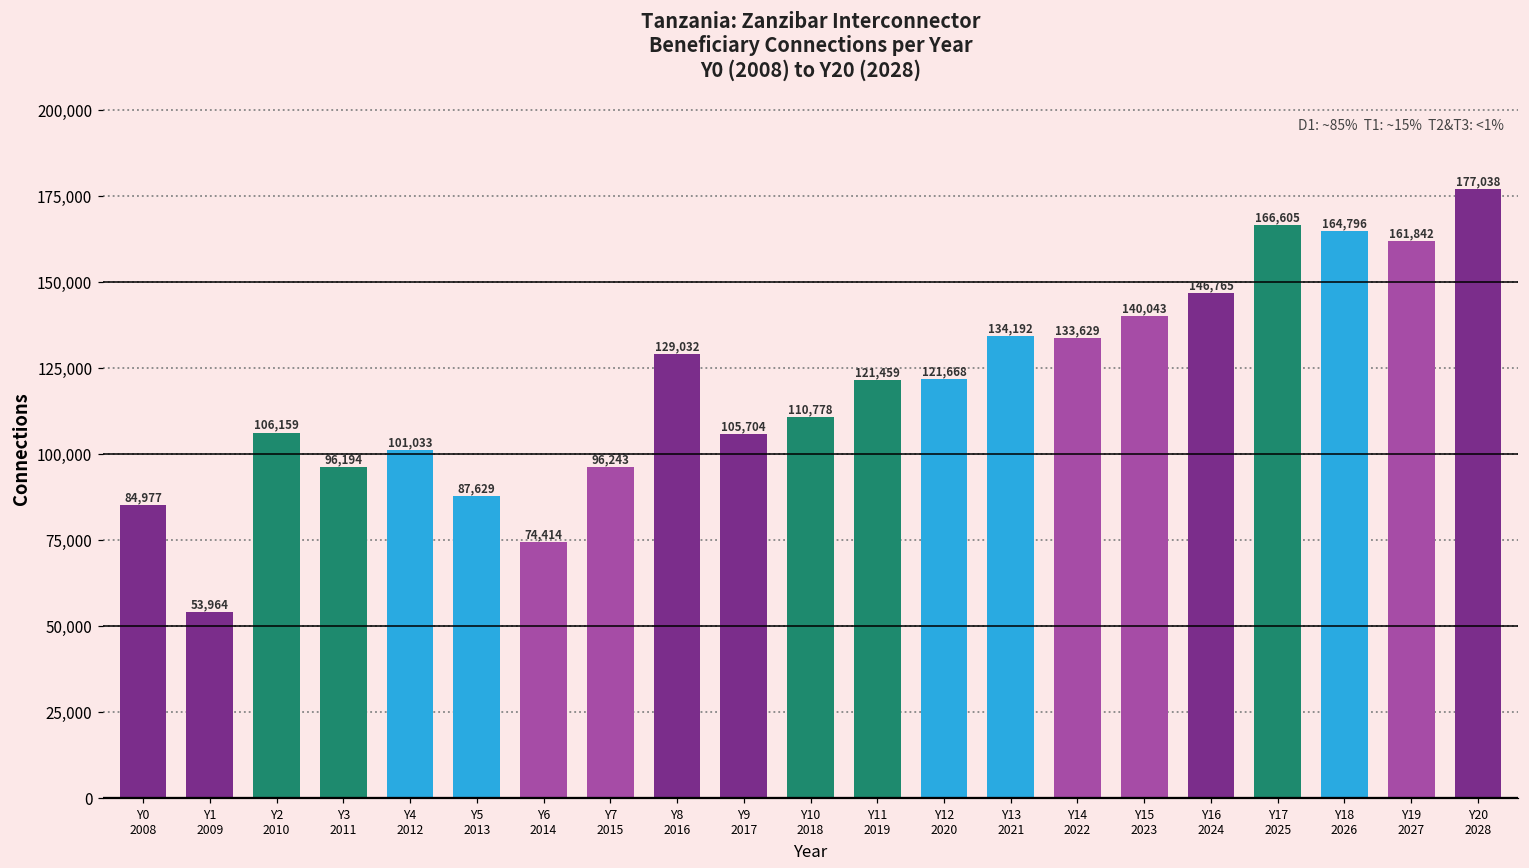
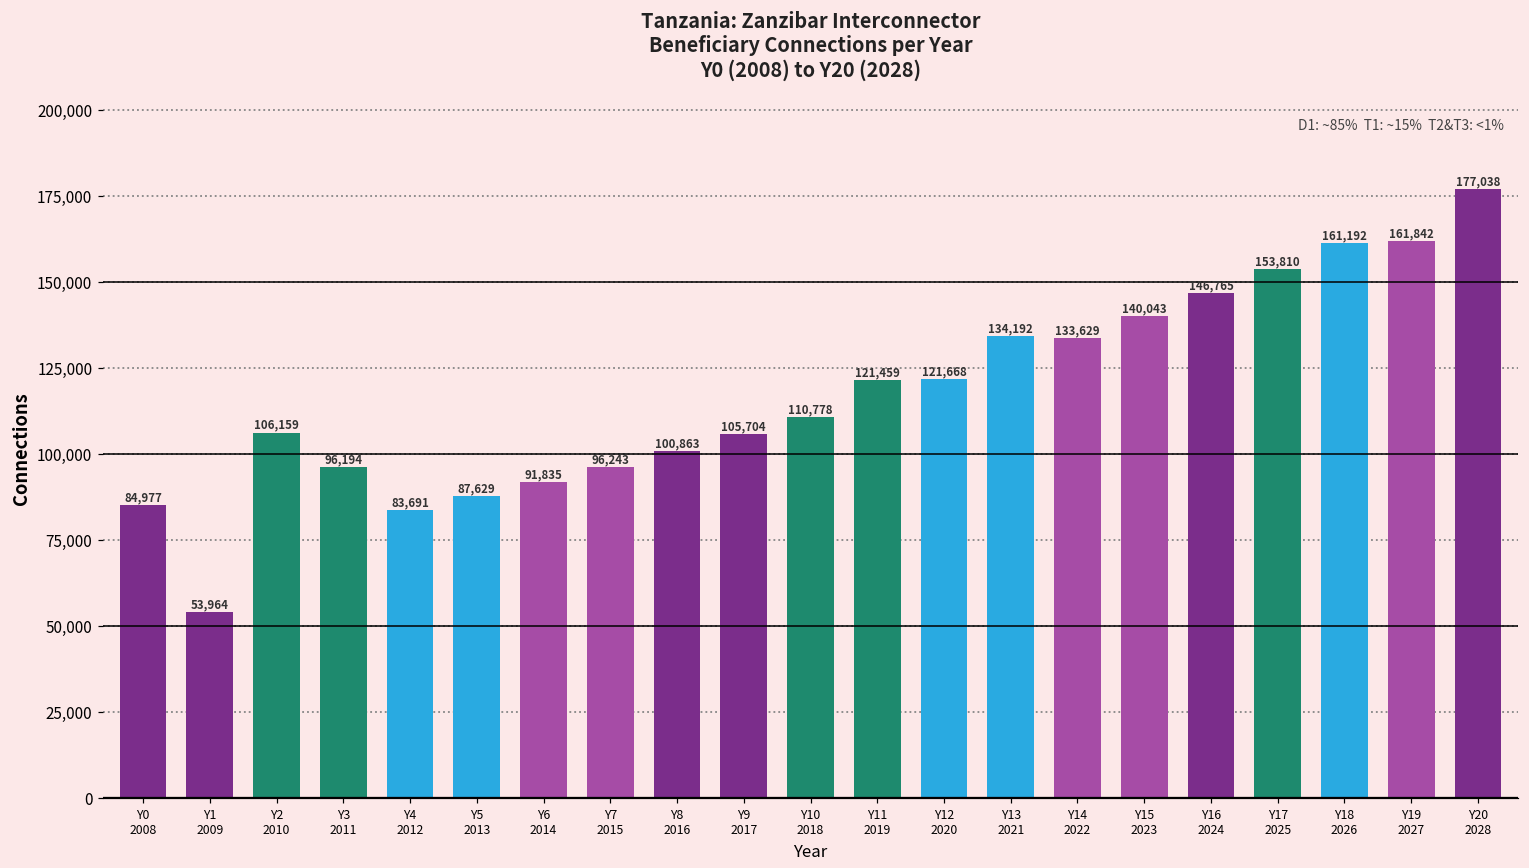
Y4 2012: 101,033 -> 83,691
Y6 2014: 74,414 -> 91,835
Y8 2016: 129,032 -> 100,863
Y17 2025: 166,605 -> 153,810
Y18 2026: 164,796 -> 161,192
